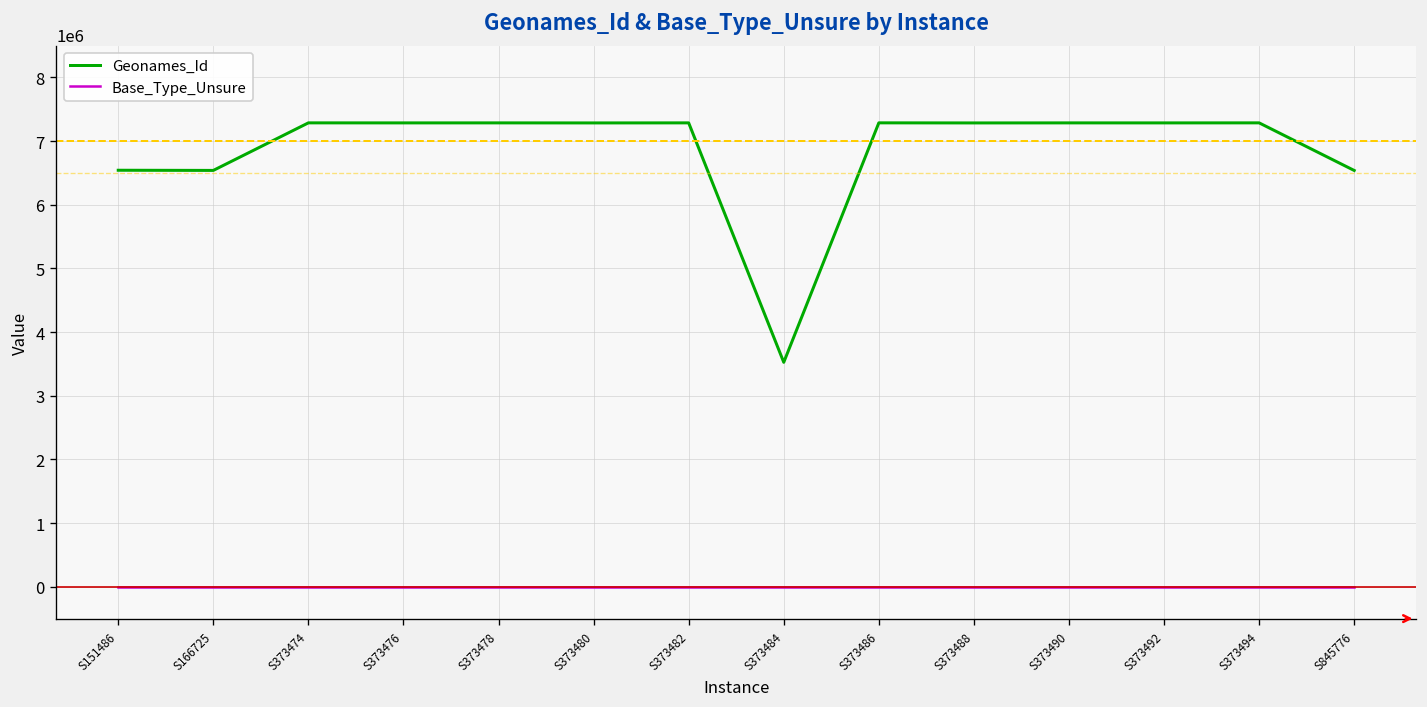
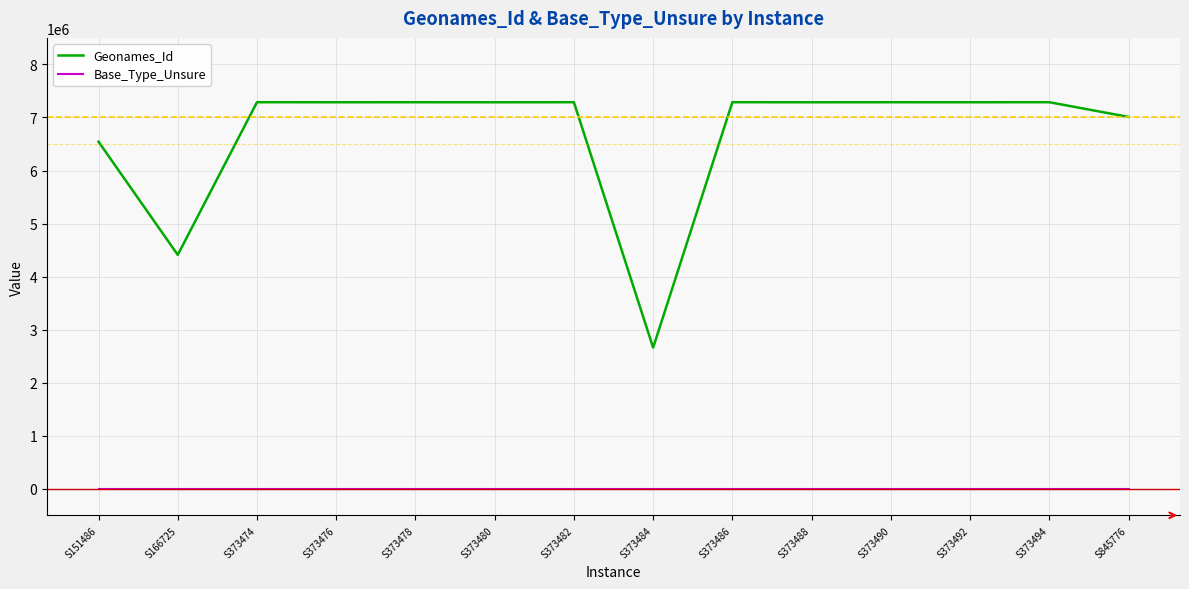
Geonames_Id, S166725: 6500000 -> 4400000
Geonames_Id, S373484: 3500000 -> 2700000
Geonames_Id, S845776: 6500000 -> 7000000
